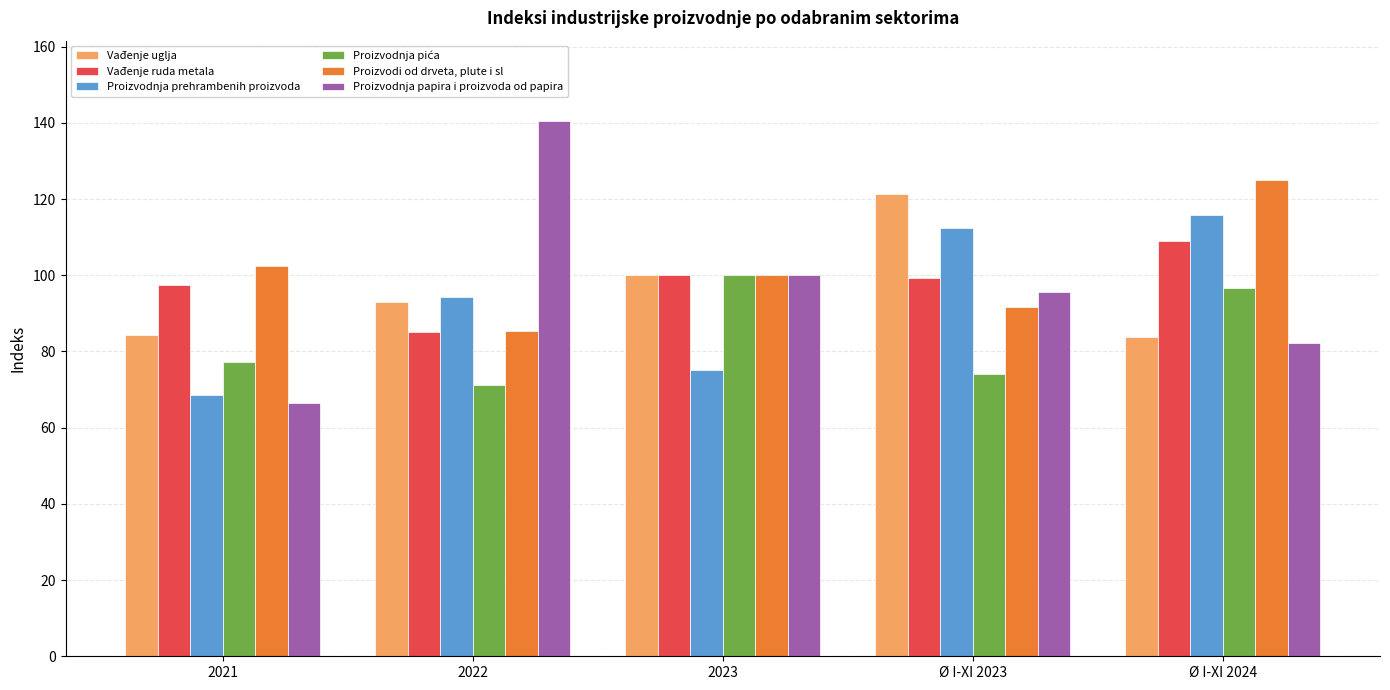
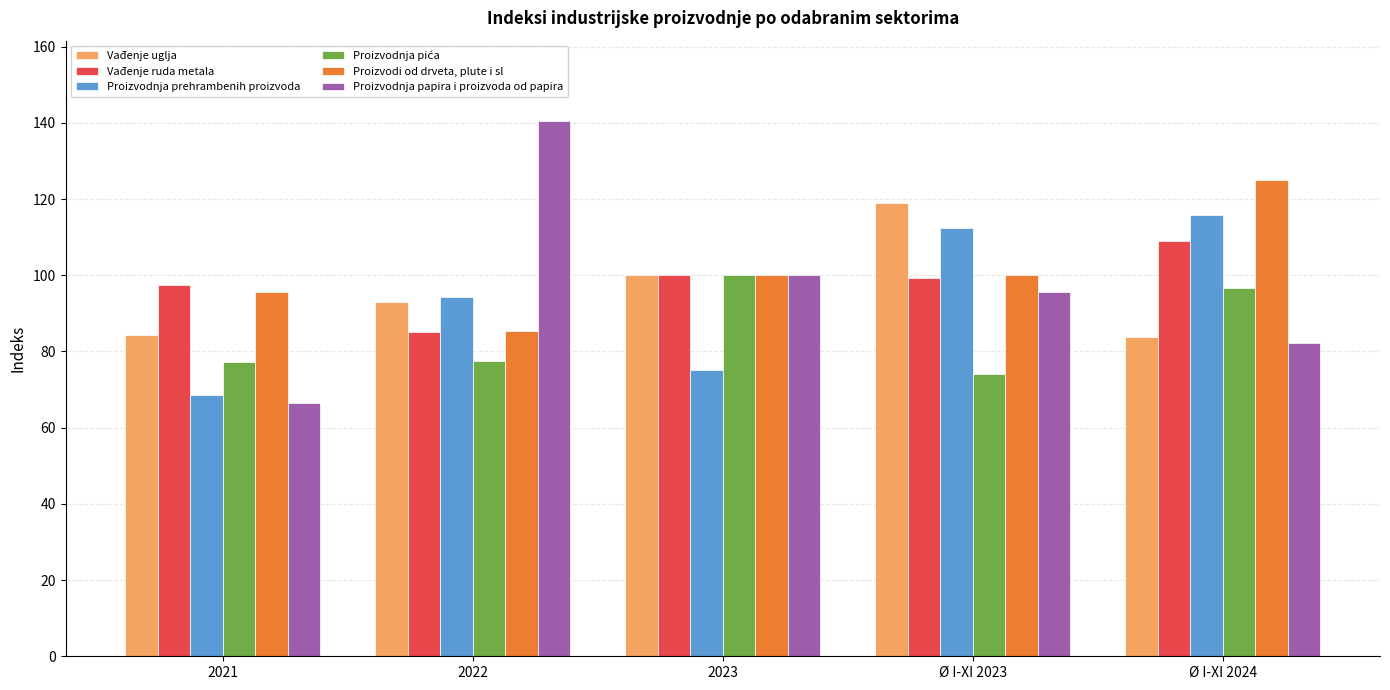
Proizvodi od drveta, plute i sl, 2021: 102 -> 96
Proizvodnja pića, 2022: 71 -> 77
Vađenje uglja, Ø I-XI 2023: 121 -> 119
Proizvodi od drveta, plute i sl, Ø I-XI 2023: 92 -> 100
